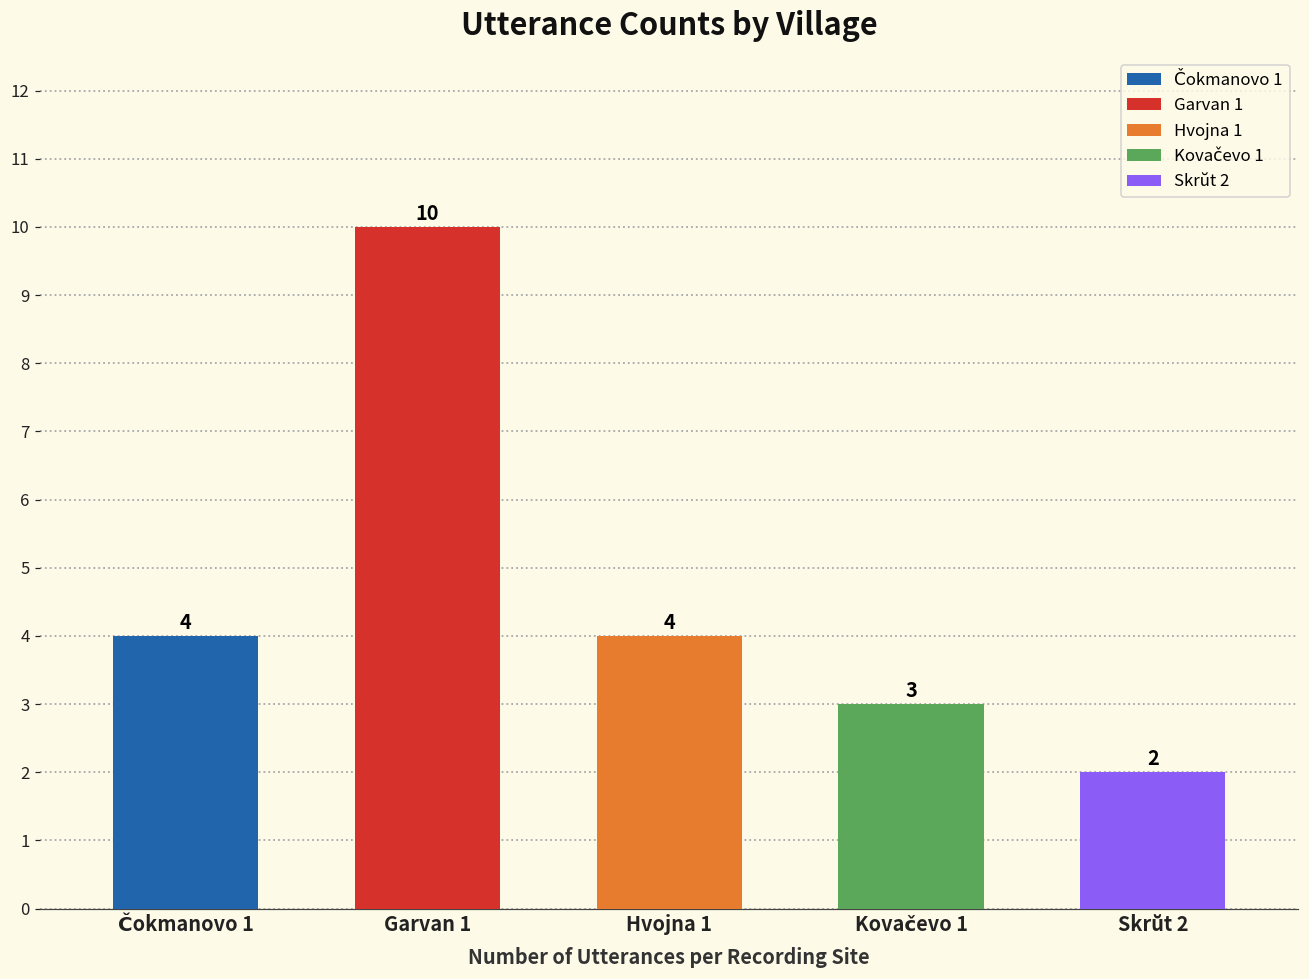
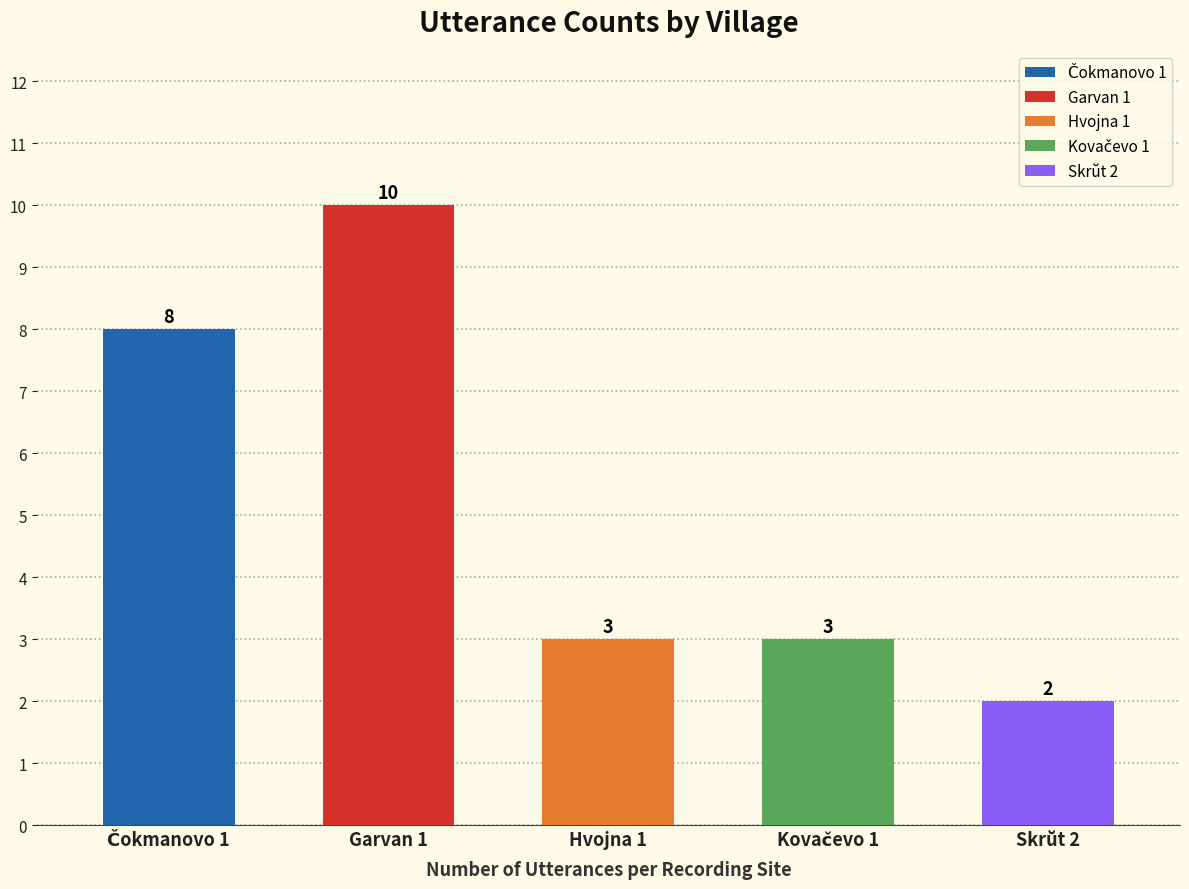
Čokmanovo 1: 4 -> 8
Hvojna 1: 4 -> 3
